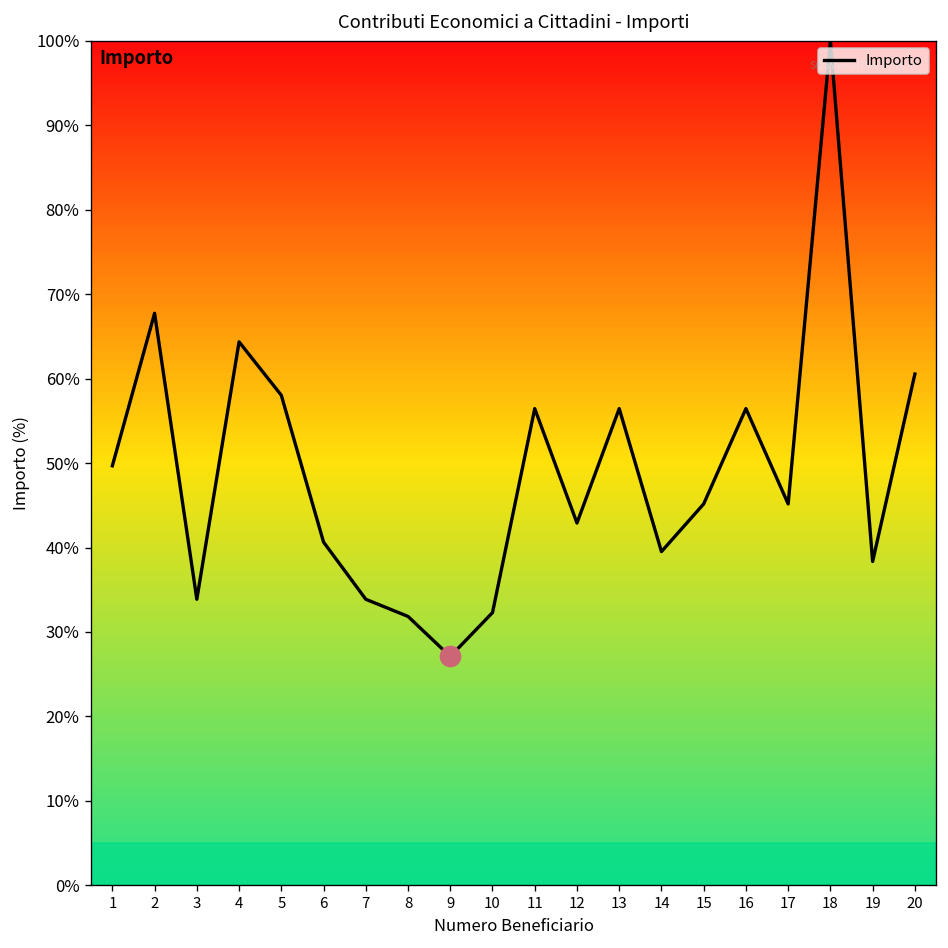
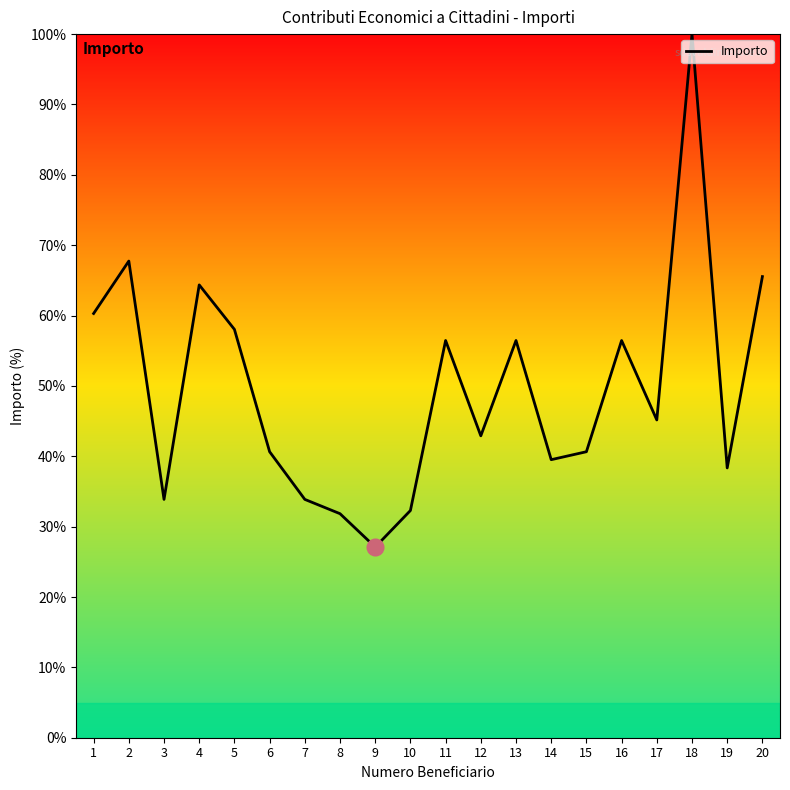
Importo, 1: 50% -> 60%
Importo, 15: 45% -> 41%
Importo, 20: 61% -> 66%
